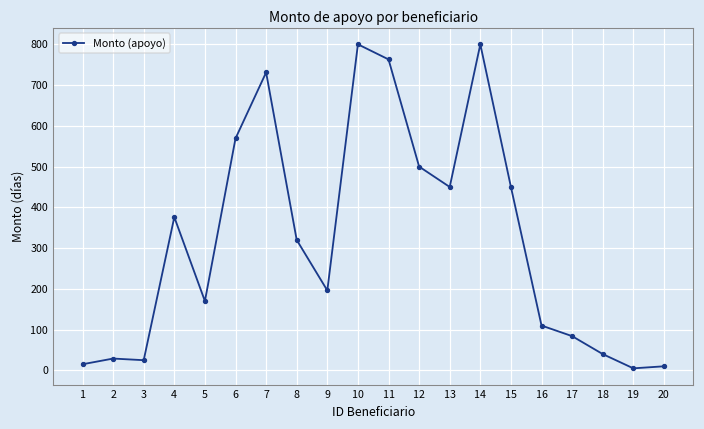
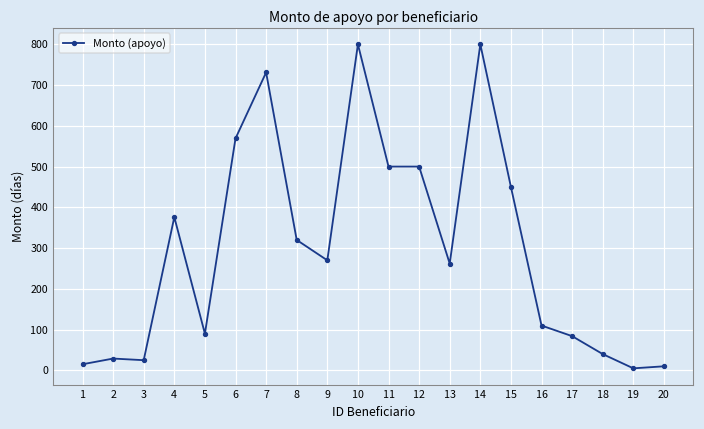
5: 170 -> 90
9: 200 -> 270
11: 760 -> 500
13: 450 -> 260
